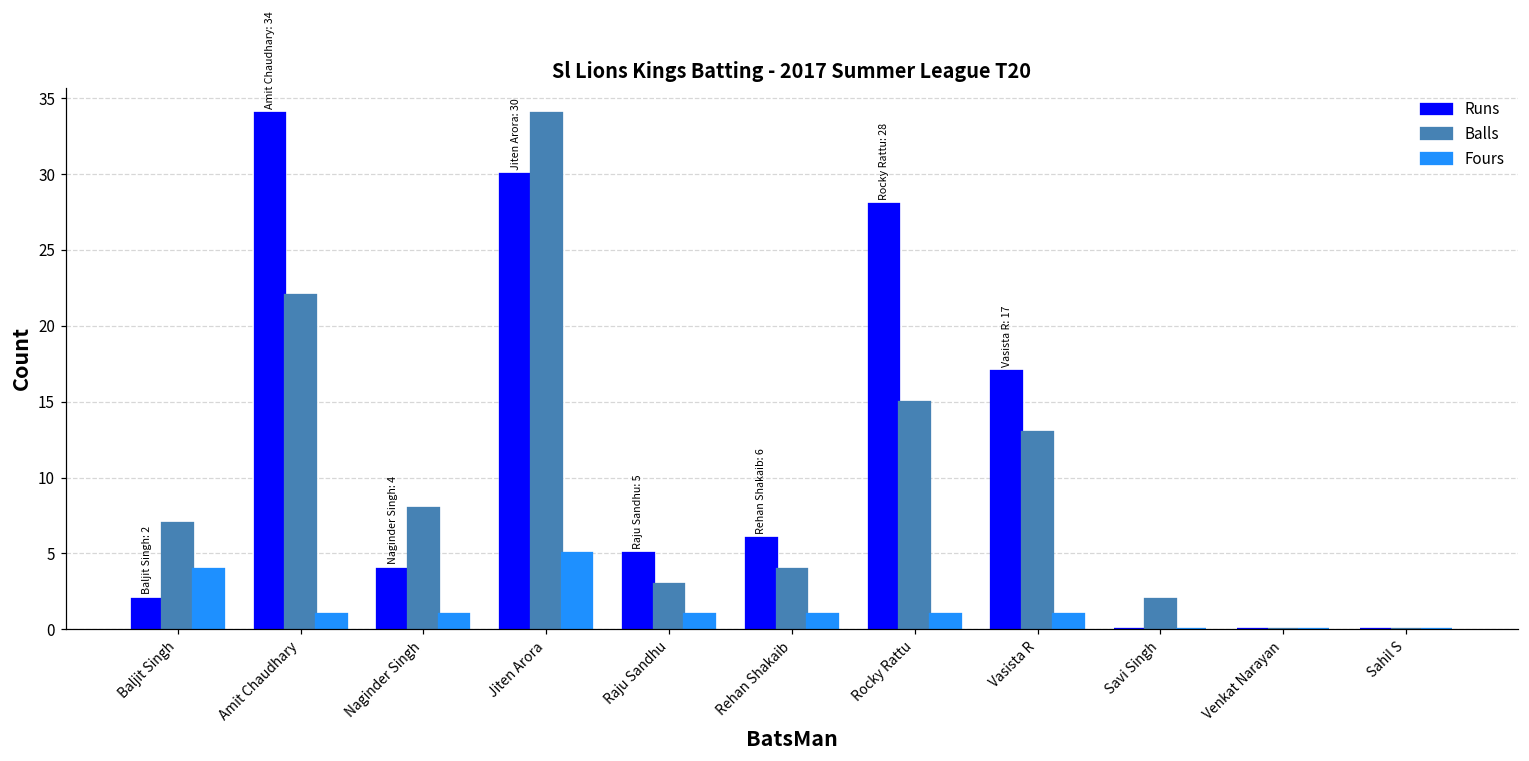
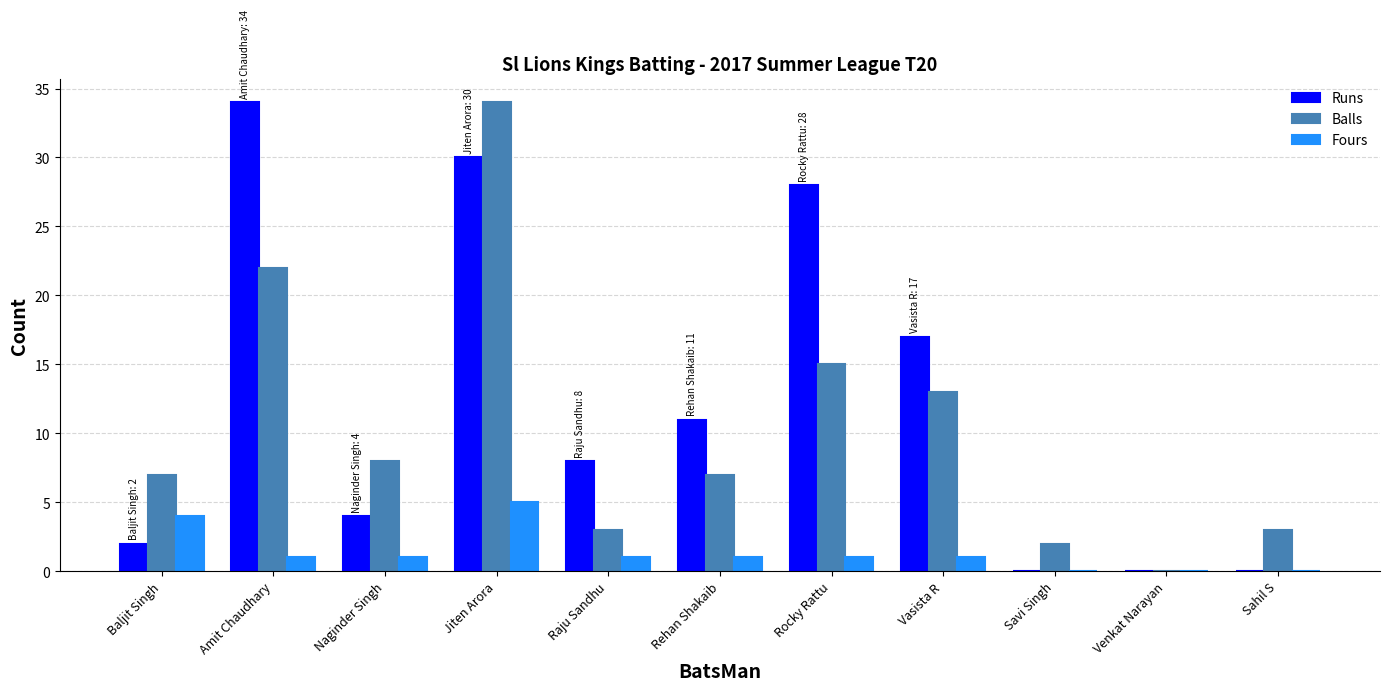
Runs, Raju Sandhu: 5 -> 8
Runs, Rehan Shakaib: 6 -> 11
Balls, Rehan Shakaib: 4 -> 7
Balls, Sahil S: 0 -> 3
